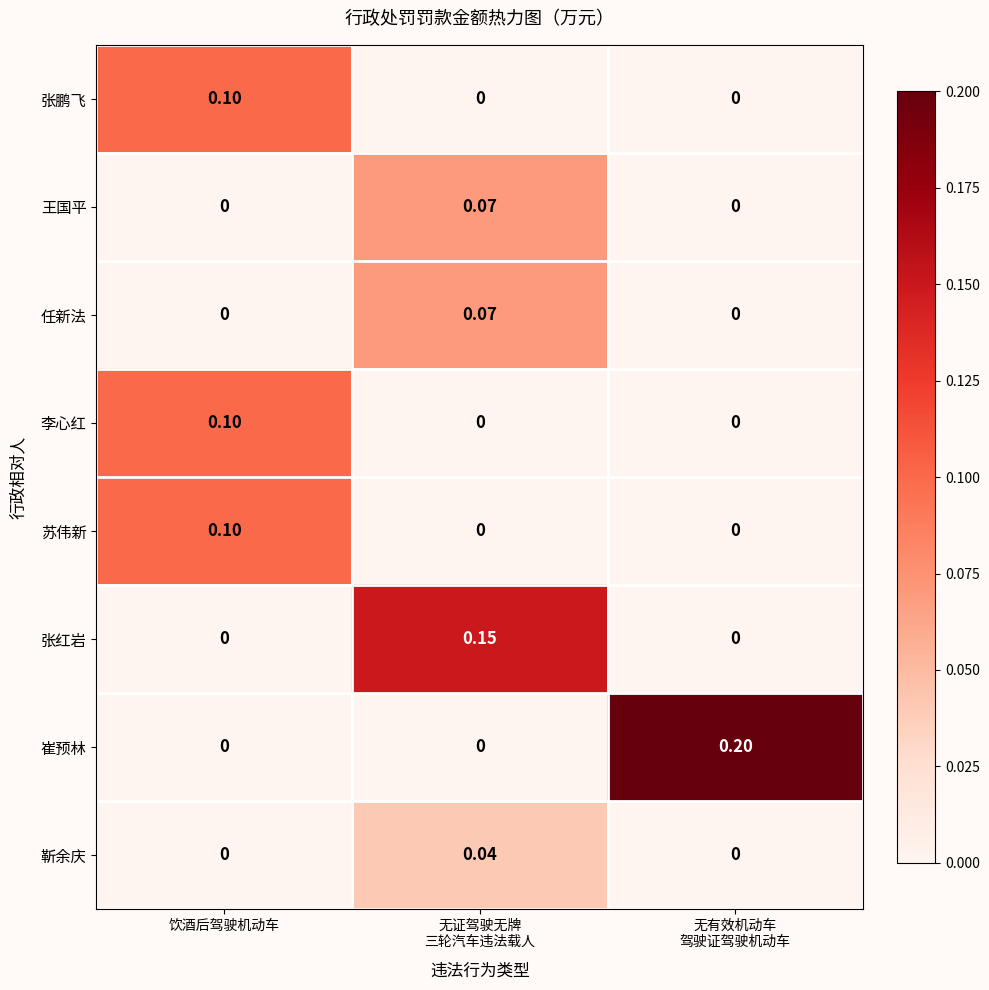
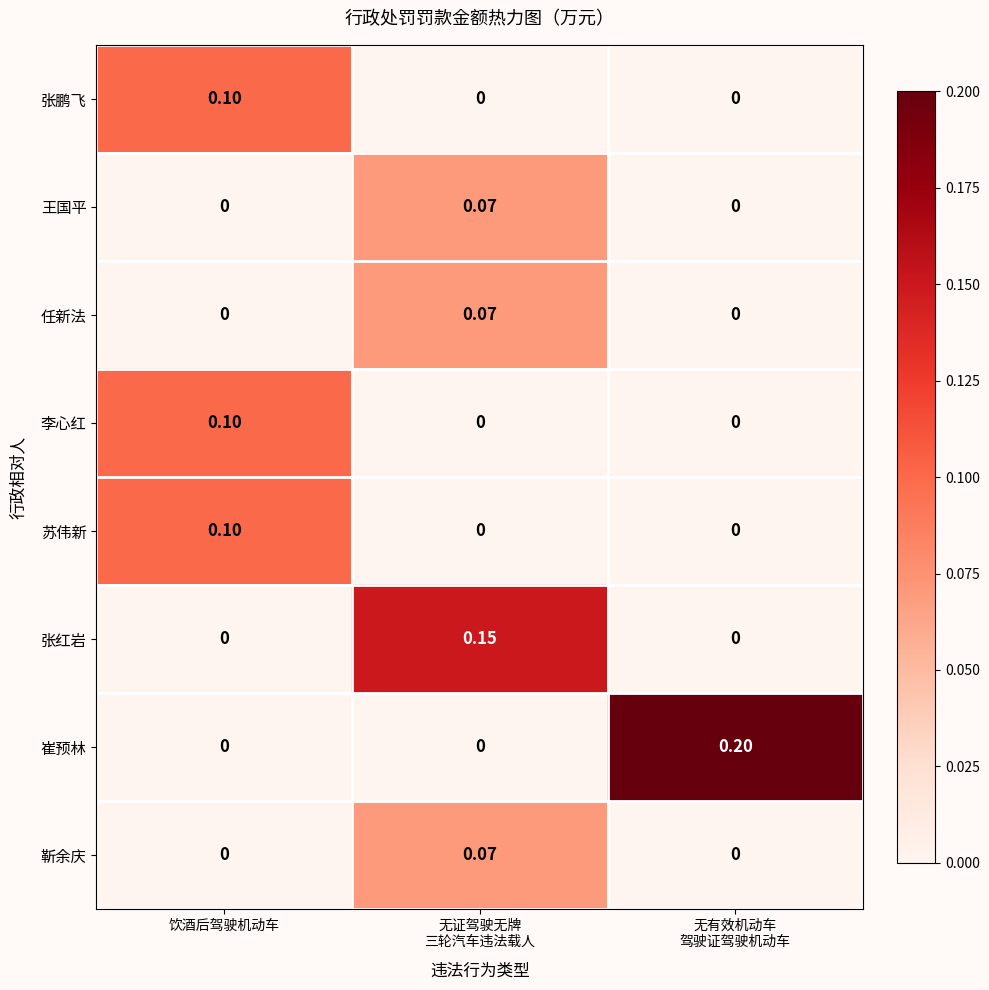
靳余庆, 无证驾驶无牌 三轮汽车违法载人: 0.04 -> 0.07
